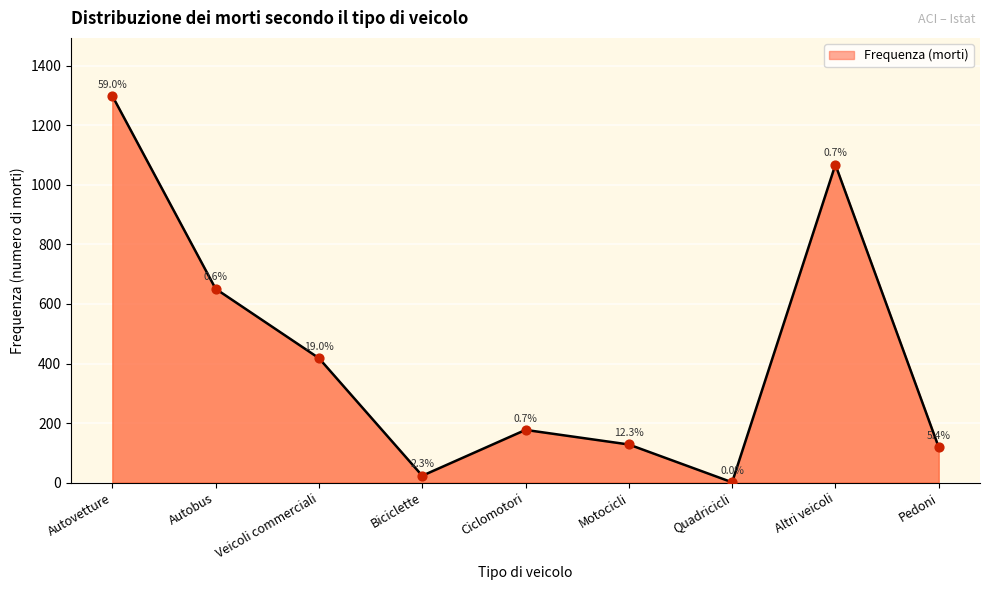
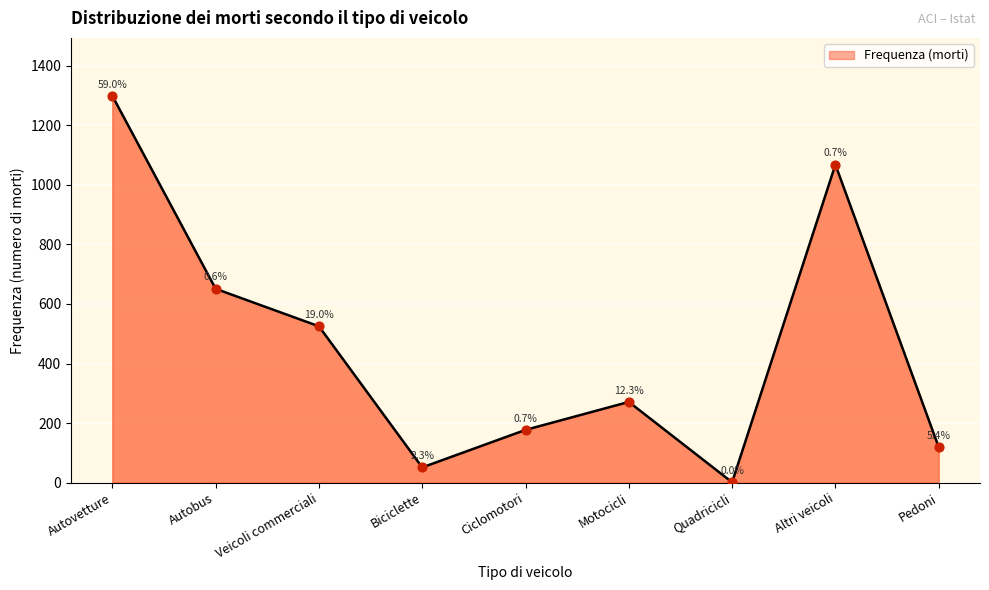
Veicoli commerciali: 420 -> 530
Biciclette: 20 -> 50
Motocicli: 130 -> 270
